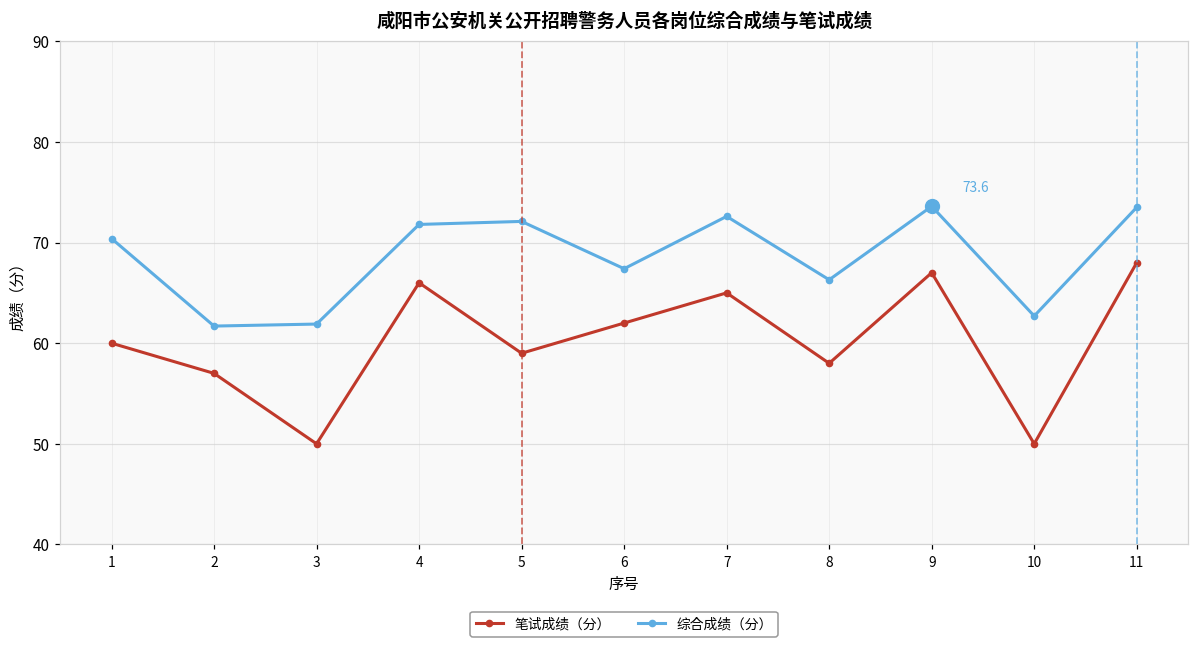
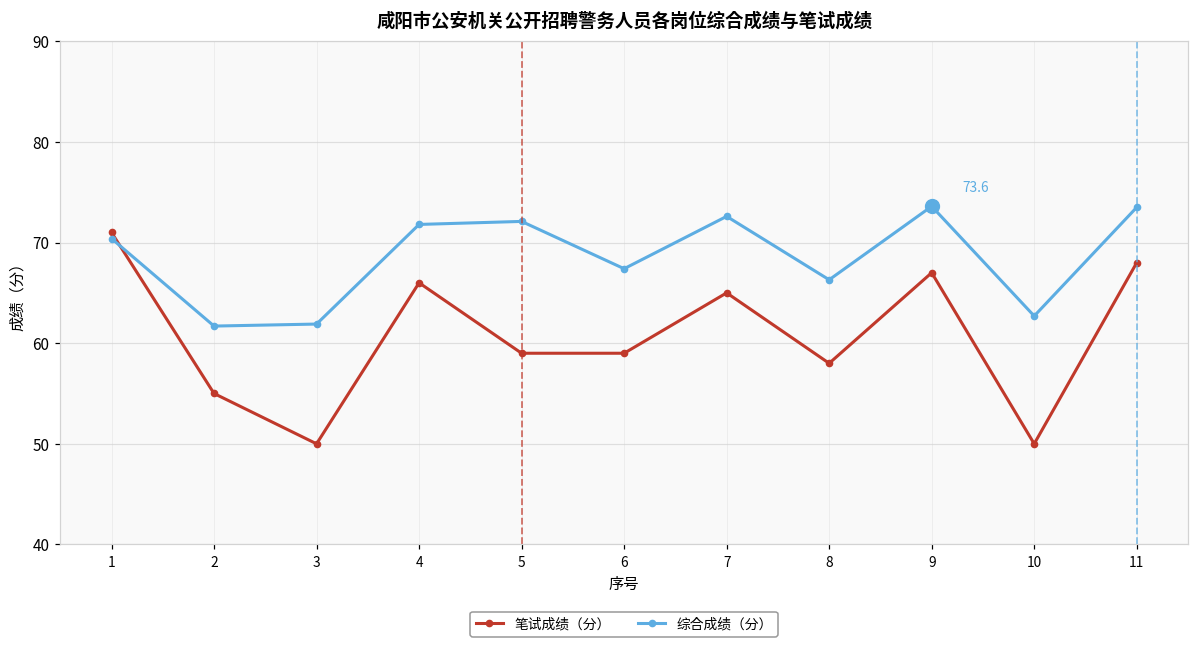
笔试成绩（分）, 1: 60 -> 71
笔试成绩（分）, 2: 57 -> 55
笔试成绩（分）, 6: 62 -> 59
